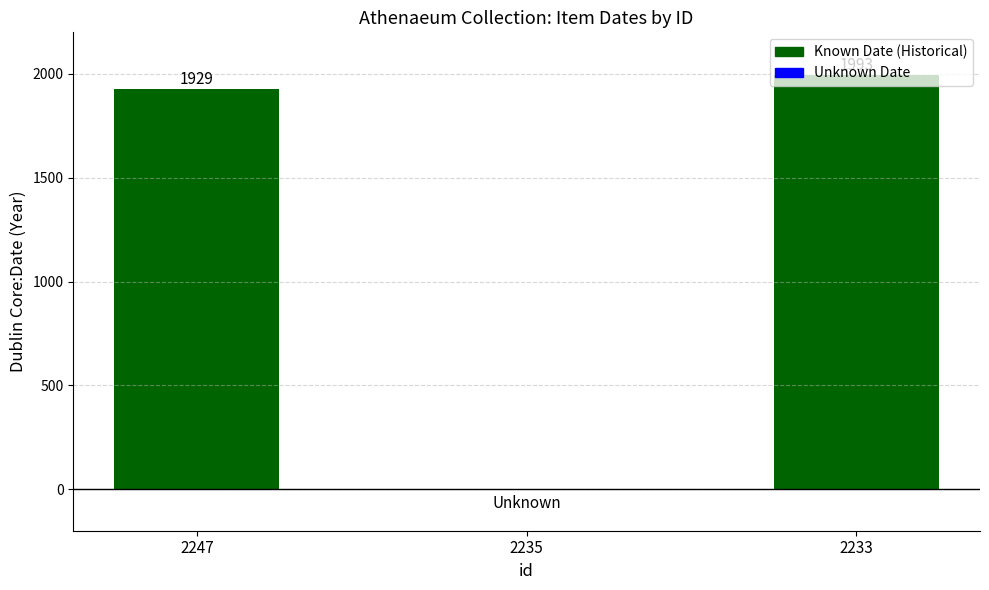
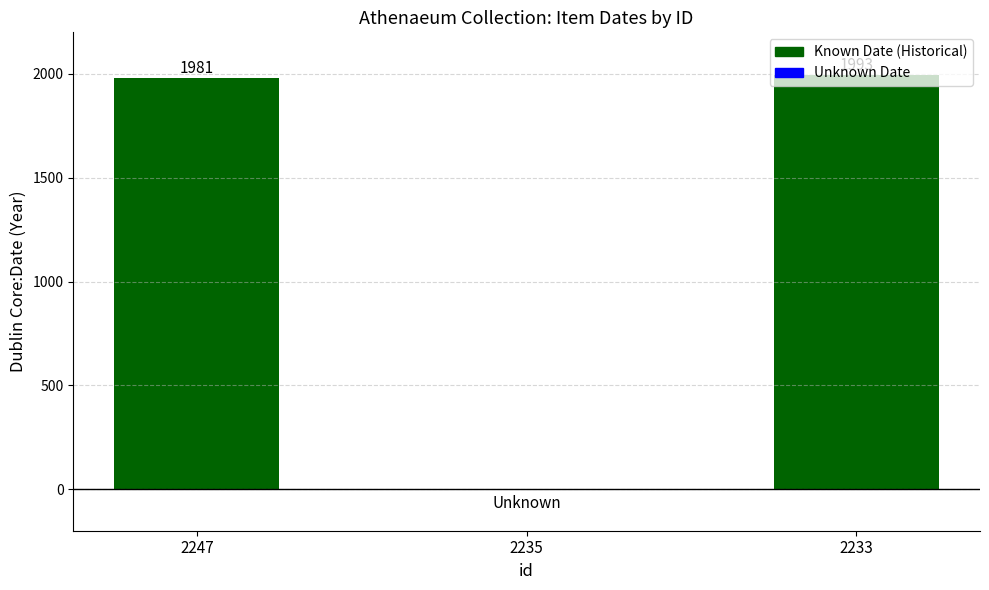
2247: 1929 -> 1981
